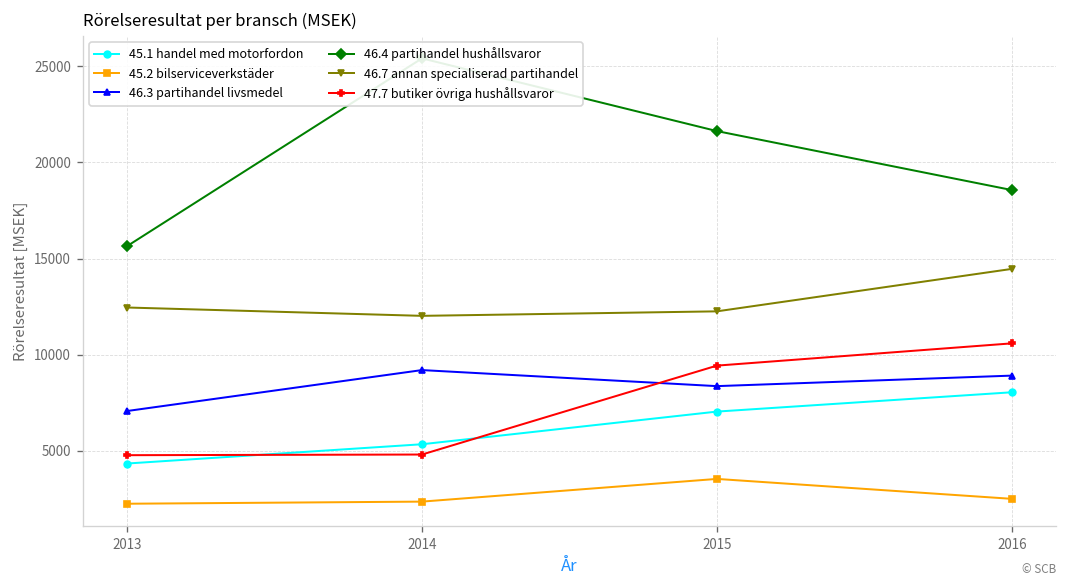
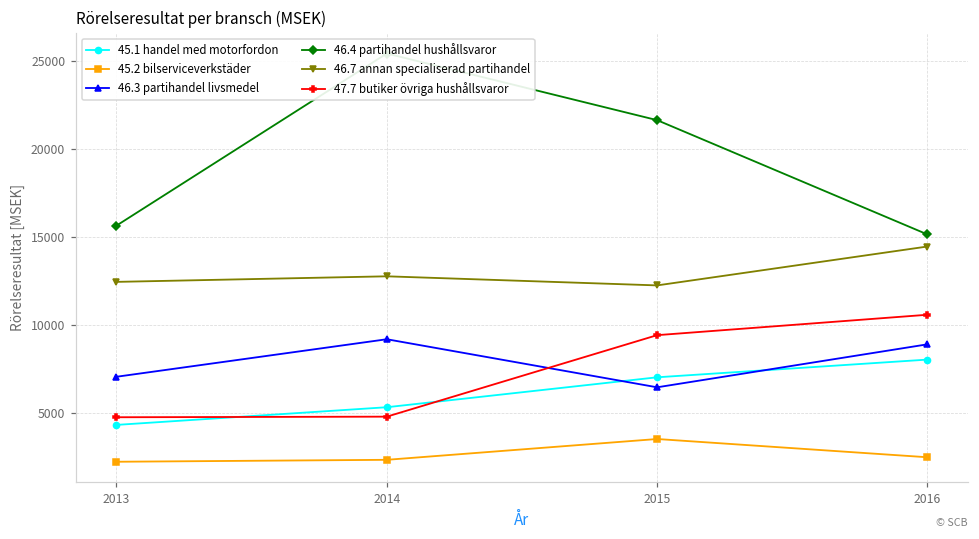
46.7 annan specialiserad partihandel, 2014: 12000 -> 12800
46.3 partihandel livsmedel, 2015: 8400 -> 6500
46.4 partihandel hushållsvaror, 2016: 18600 -> 15100
